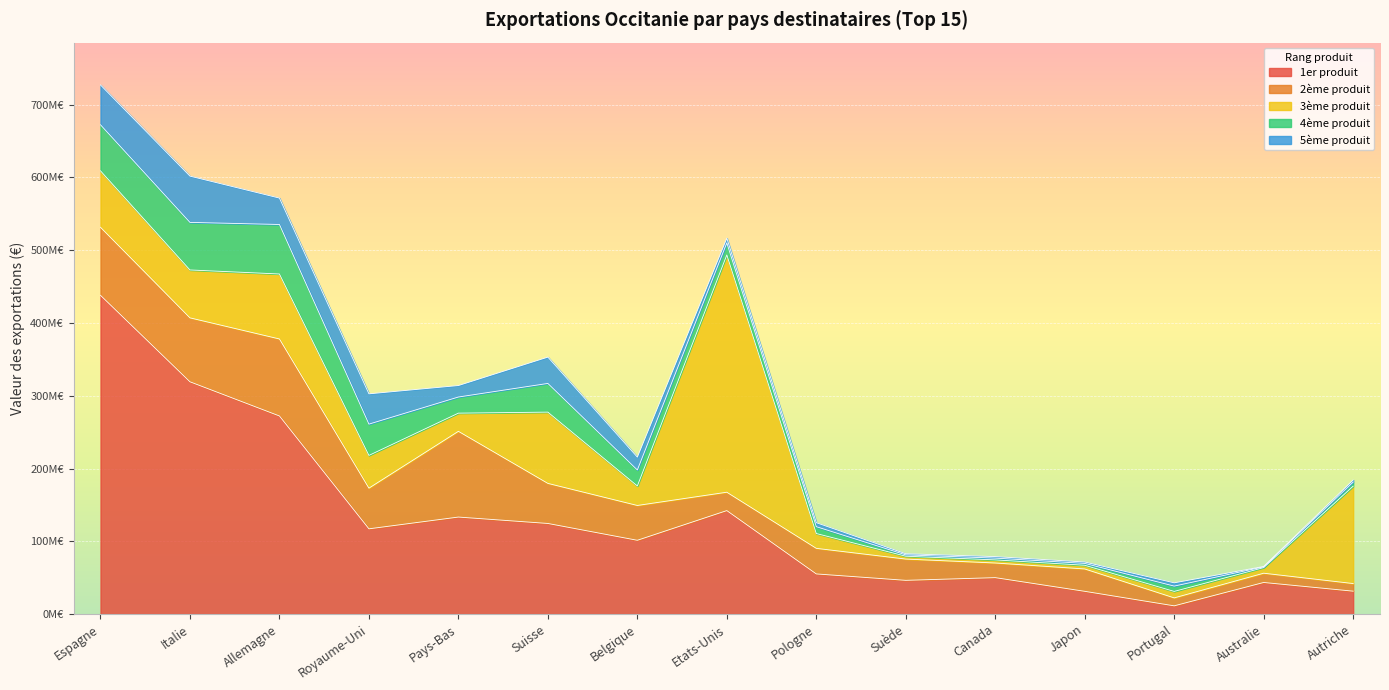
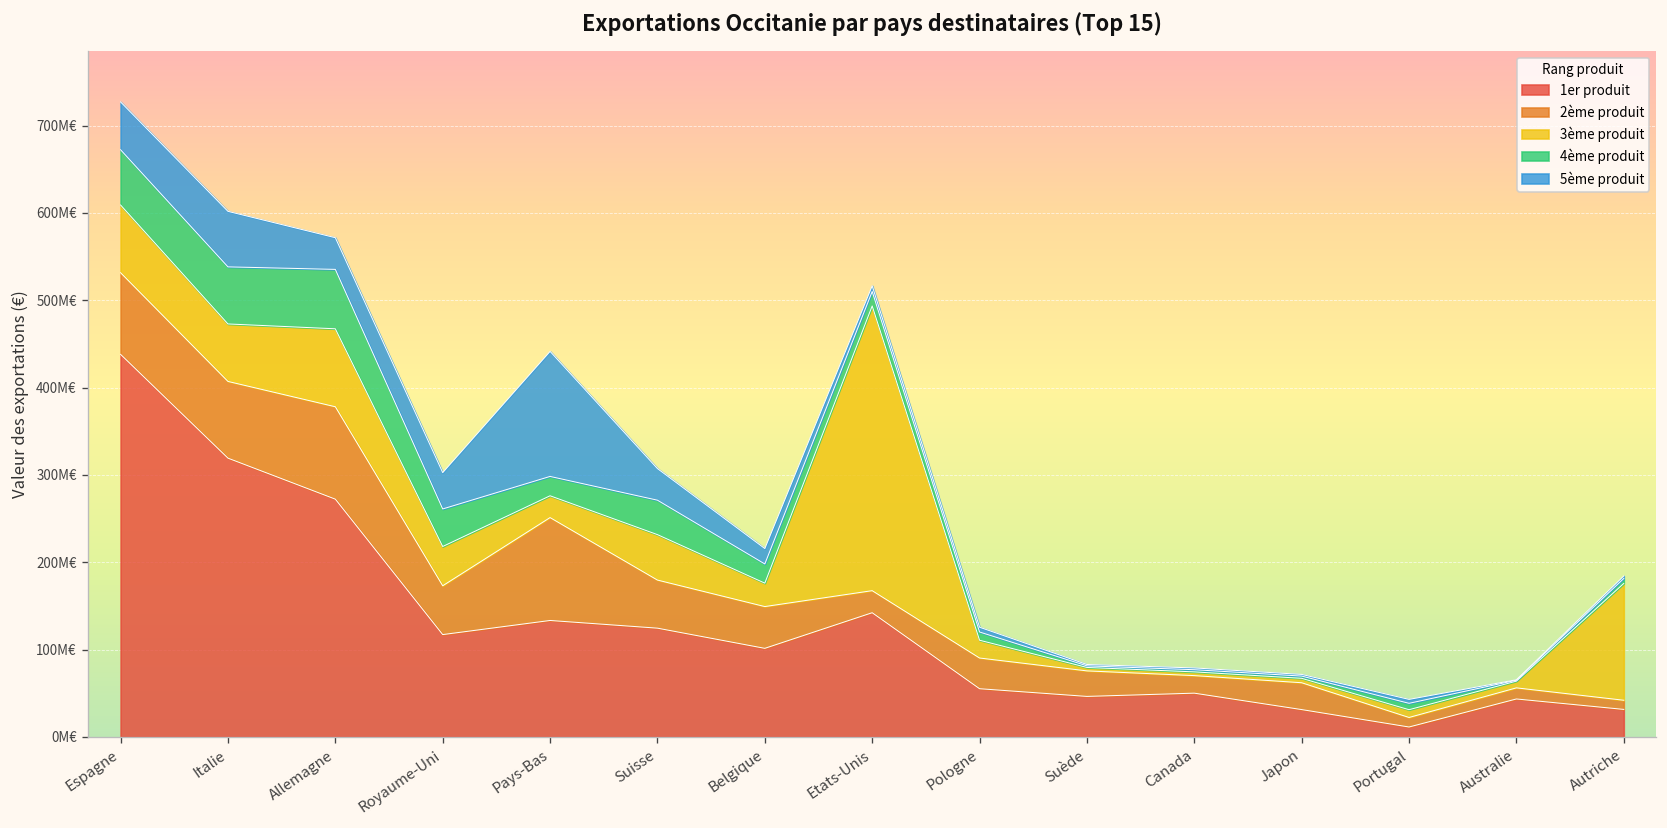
5ème produit, Pays-Bas: 20M€ -> 140M€
3ème produit, Suisse: 100M€ -> 50M€
